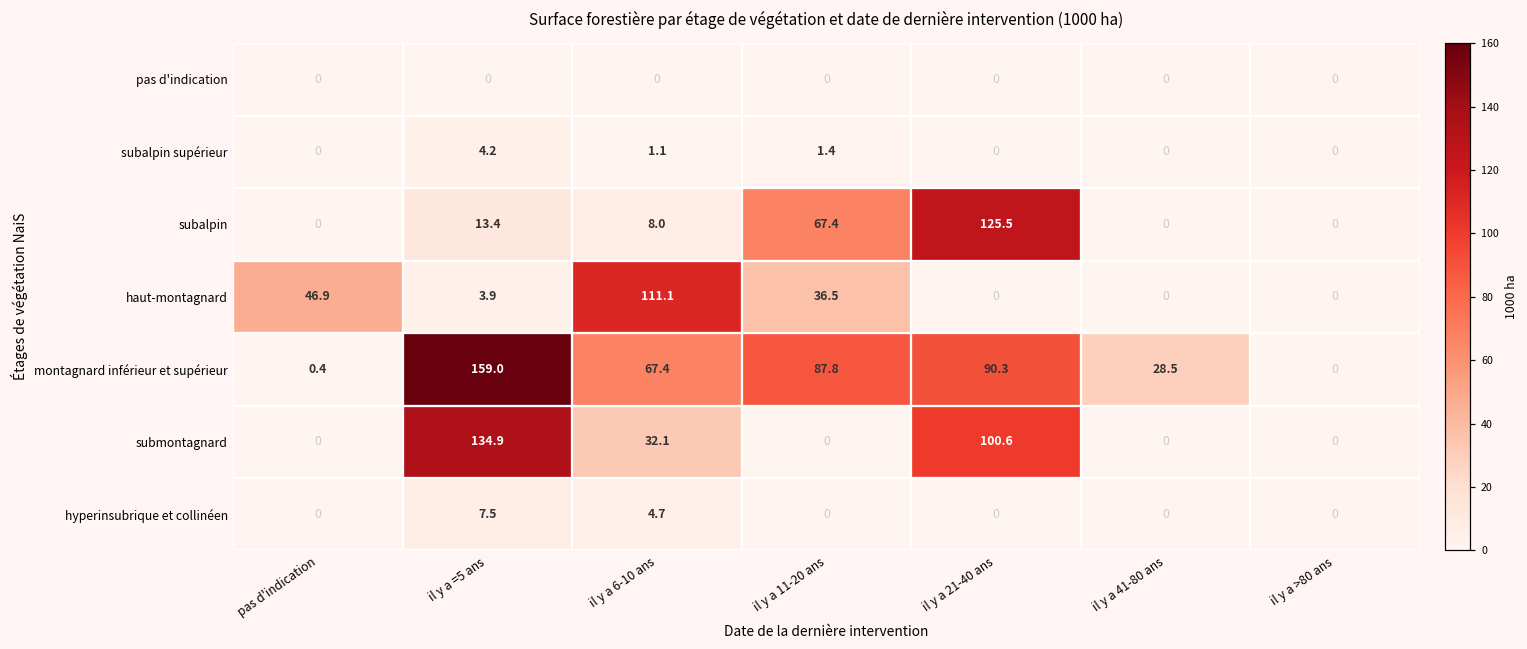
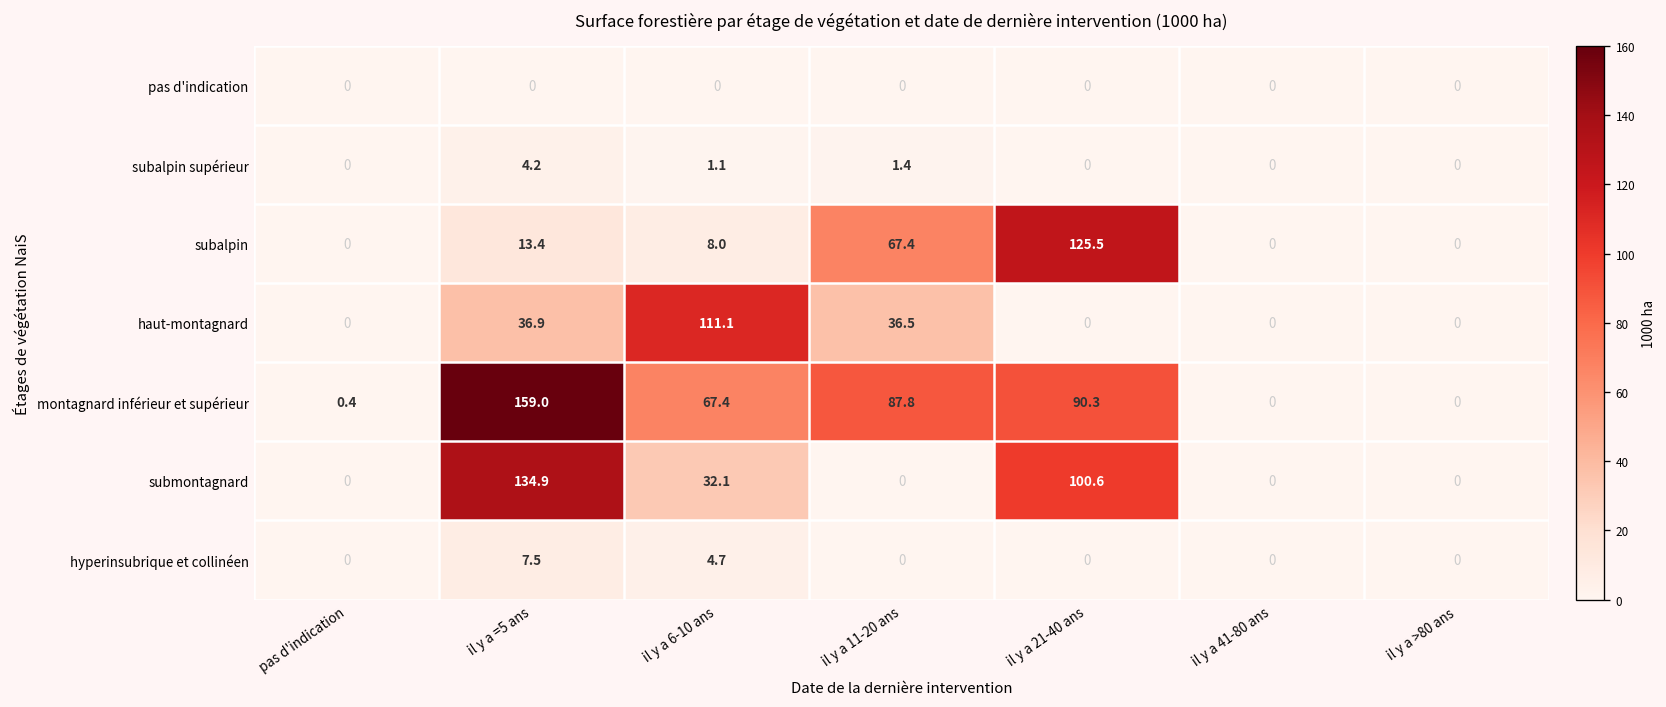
haut-montagnard, pas d'indication: 46.9 -> 0
haut-montagnard, il y a =5 ans: 3.9 -> 36.9
montagnard inférieur et supérieur, il y a 41-80 ans: 28.5 -> 0
